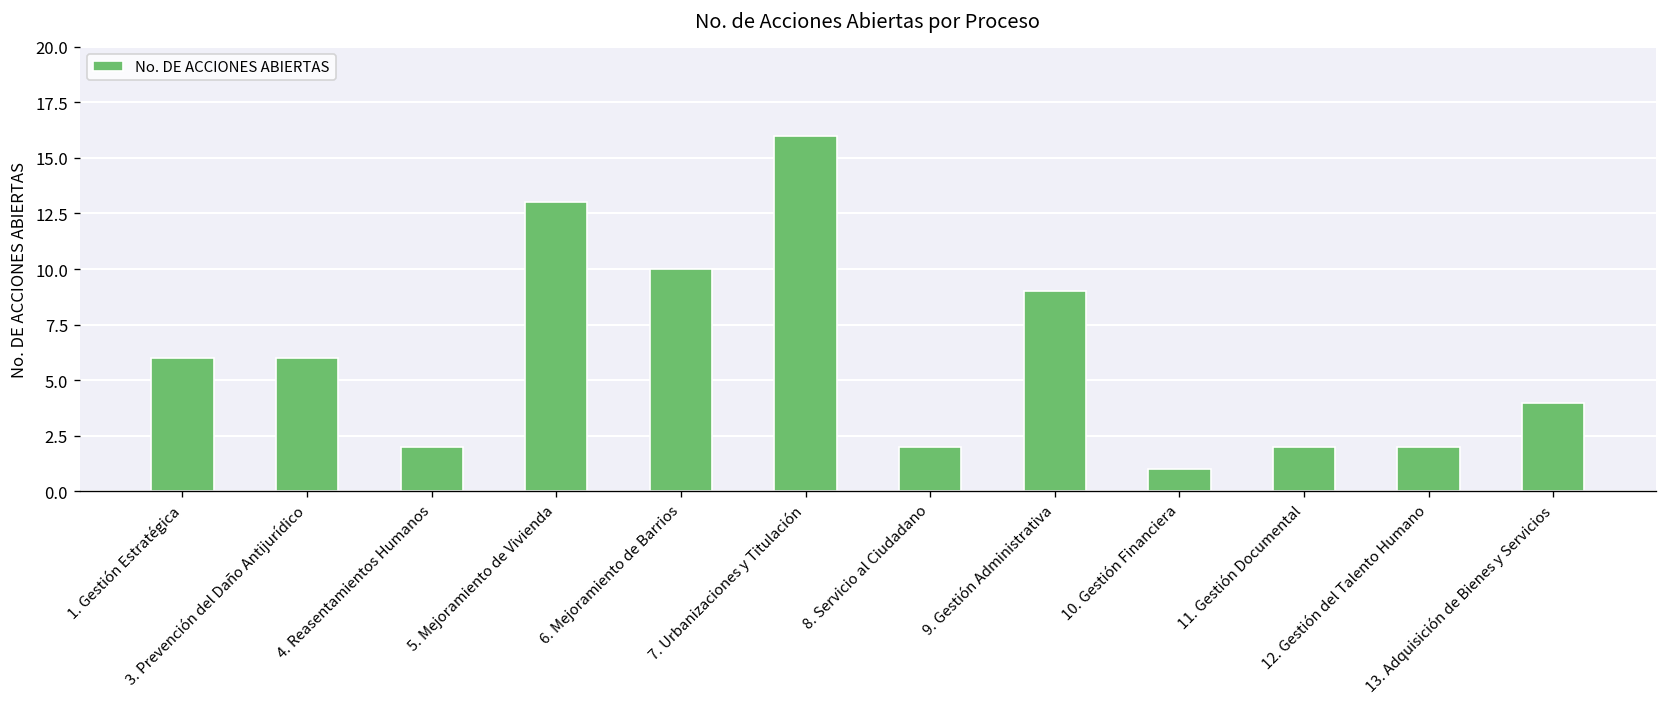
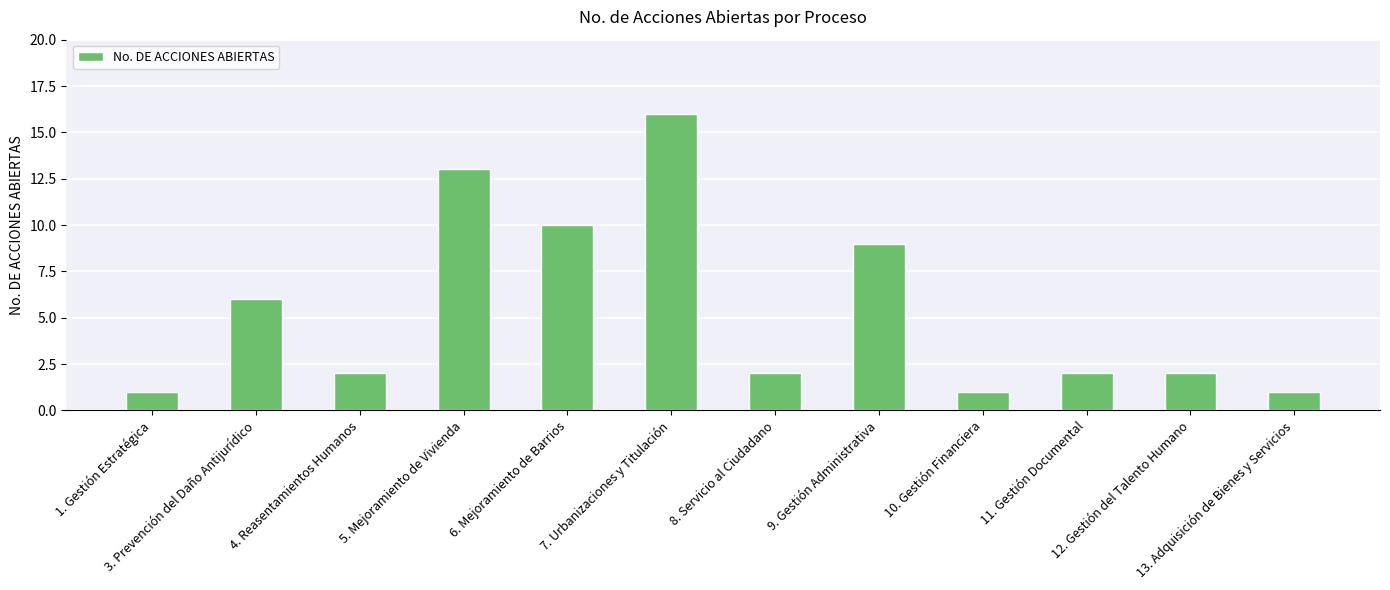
1. Gestión Estratégica: 6 -> 1
13. Adquisición de Bienes y Servicios: 4 -> 1
